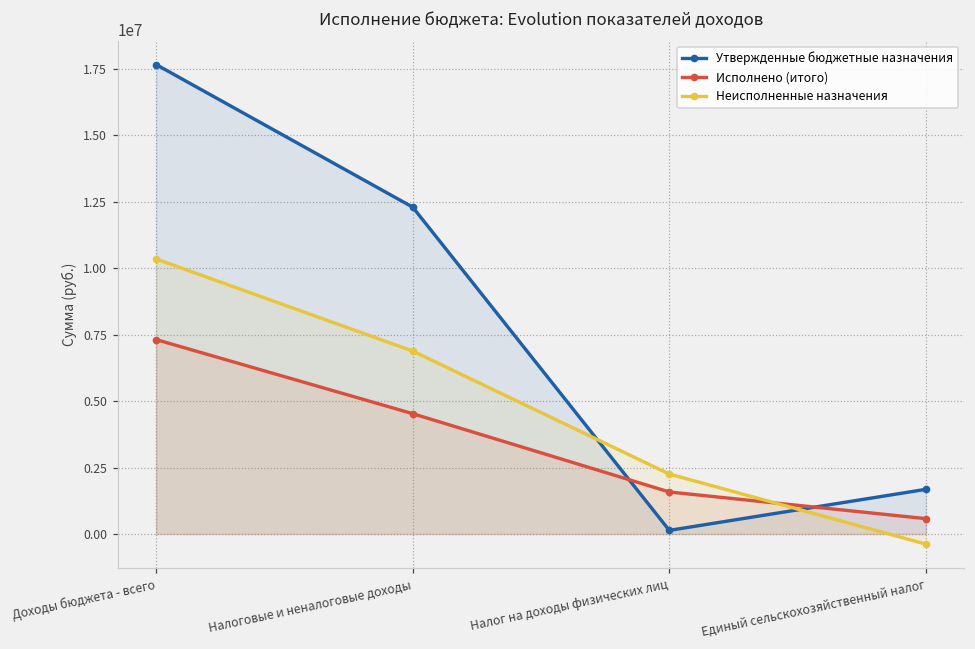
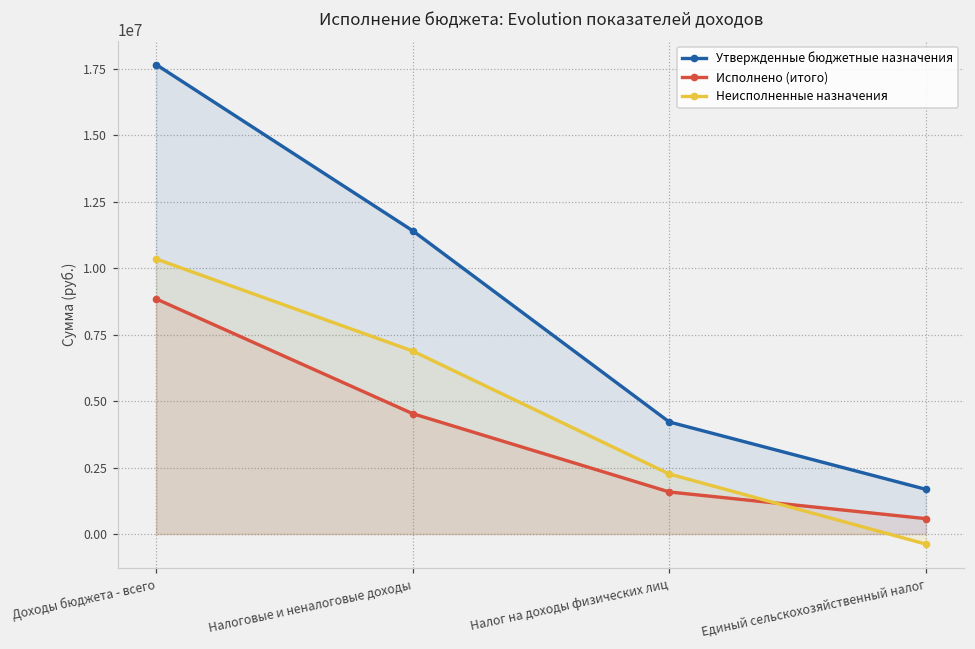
Исполнено (итого), Доходы бюджета - всего: 7300000 -> 8800000
Утвержденные бюджетные назначения, Налоговые и неналоговые доходы: 12300000 -> 11400000
Утвержденные бюджетные назначения, Налог на доходы физических лиц: 100000 -> 4200000
